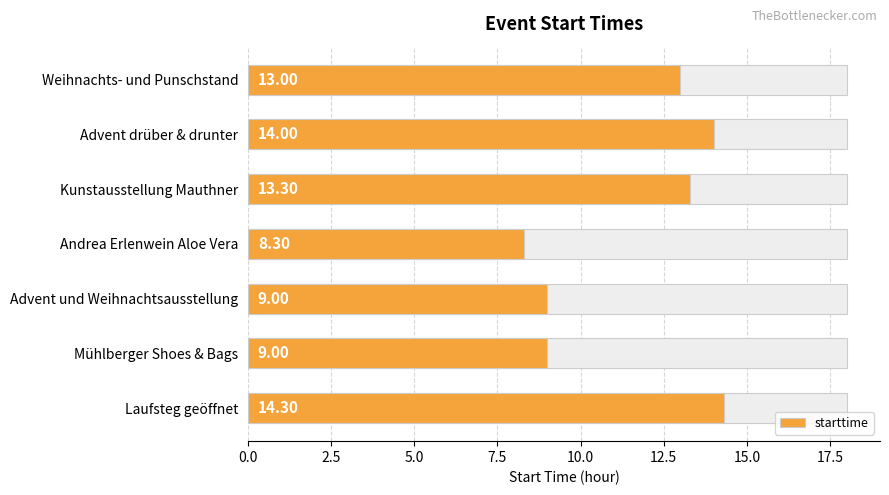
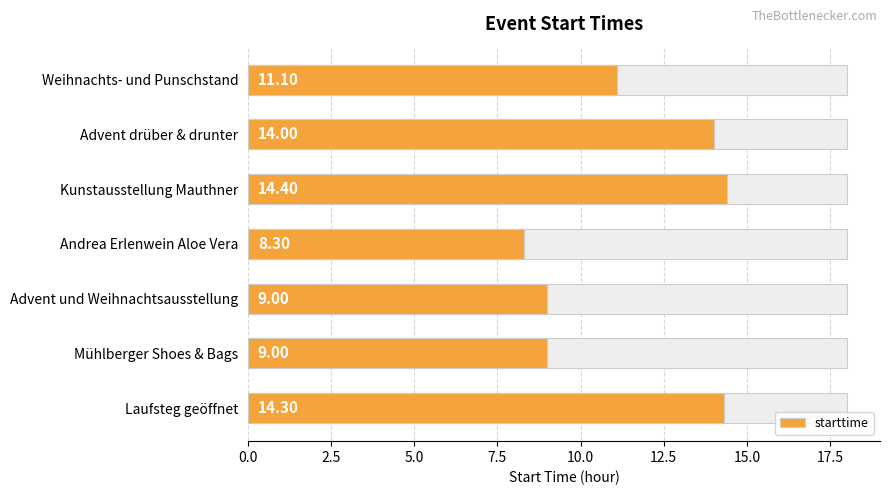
starttime, Weihnachts- und Punschstand: 13.00 -> 11.10
starttime, Kunstausstellung Mauthner: 13.30 -> 14.40
